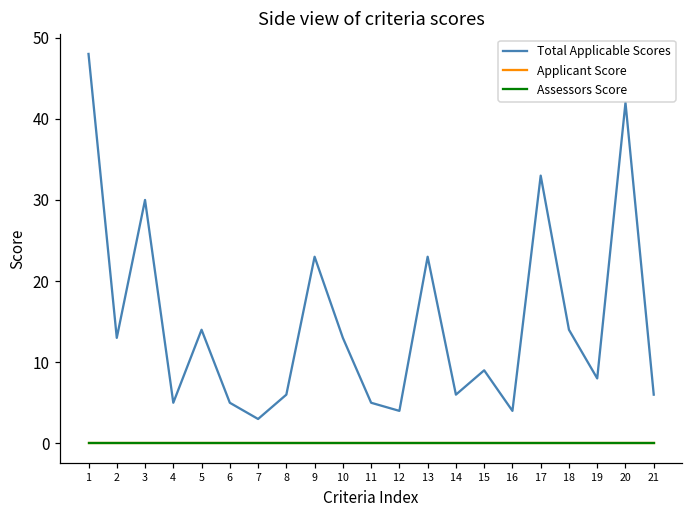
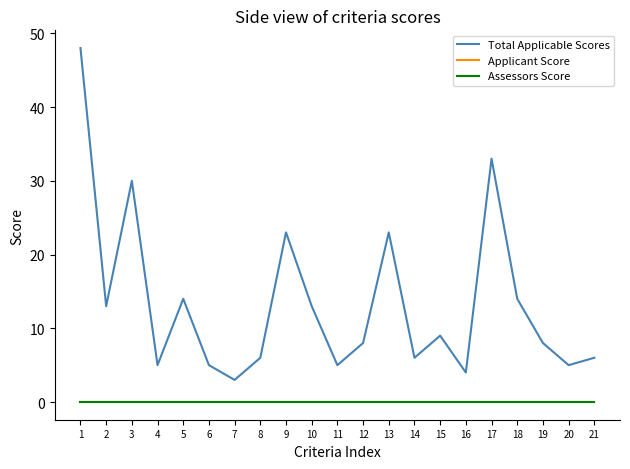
Total Applicable Scores, 12: 4 -> 8
Total Applicable Scores, 20: 42 -> 5
